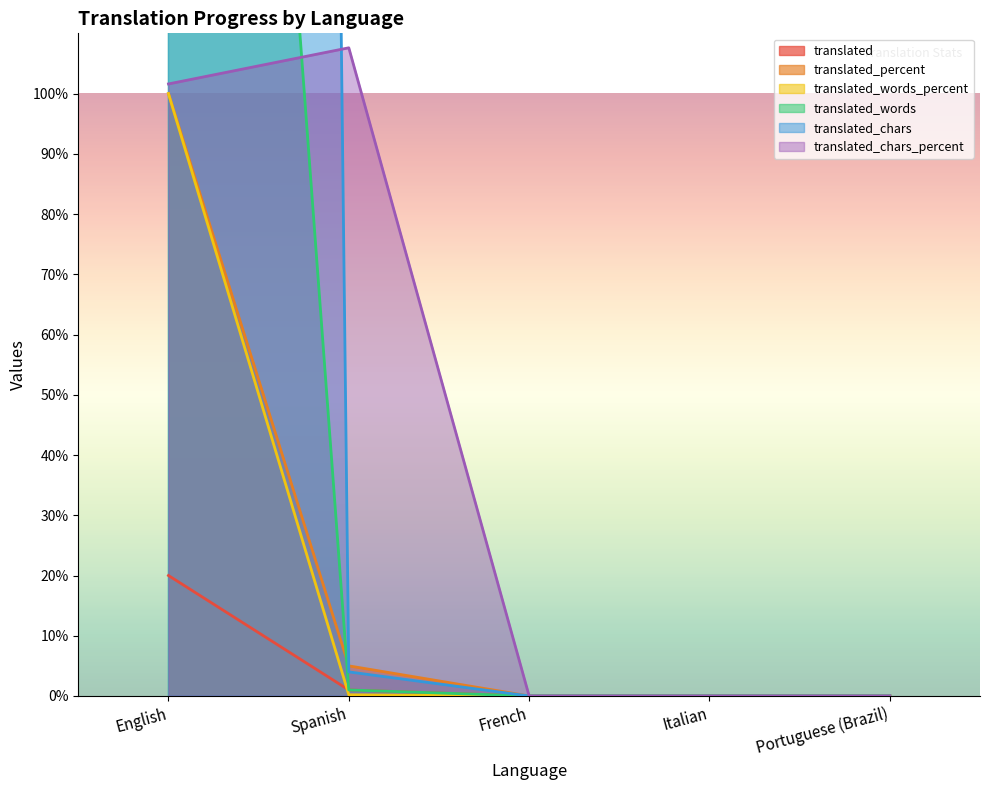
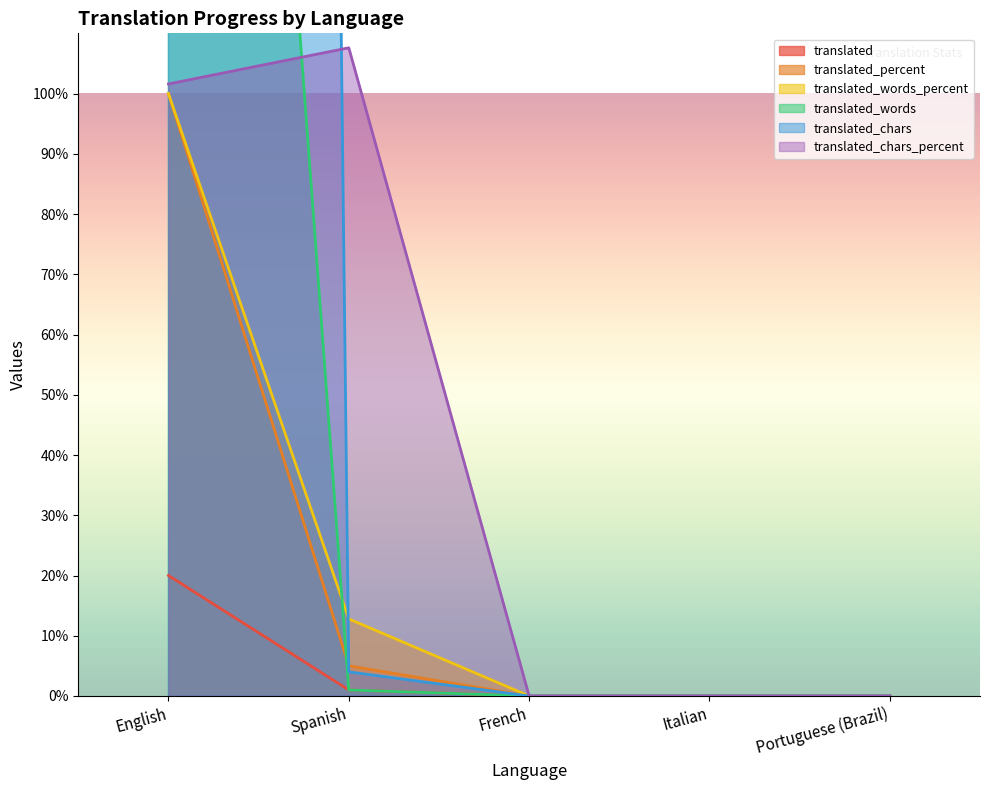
translated_words_percent, Spanish: 0% -> 13%
